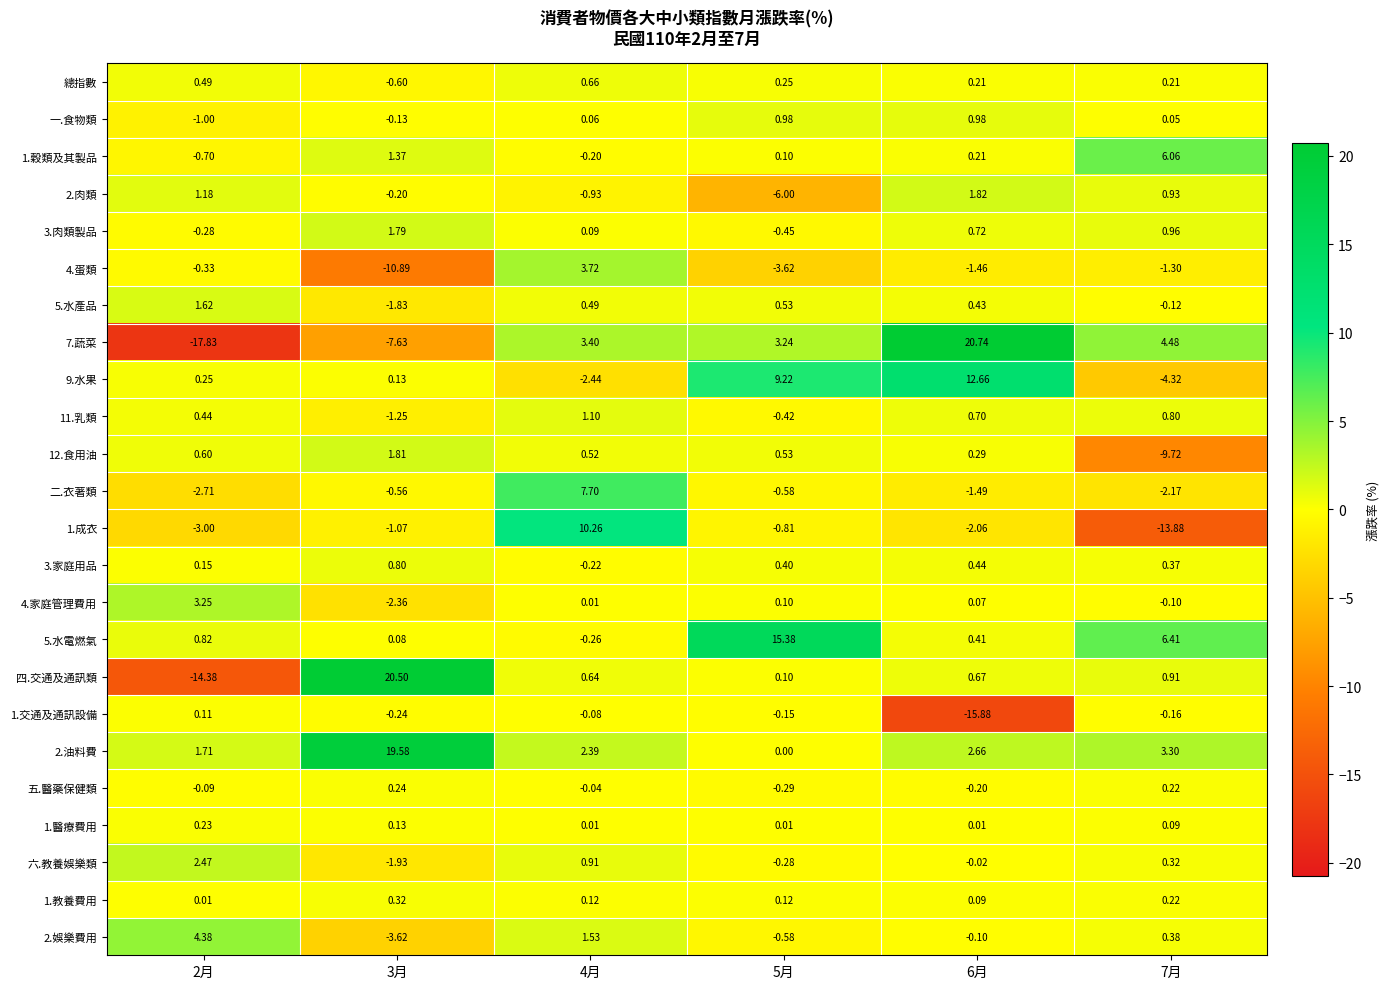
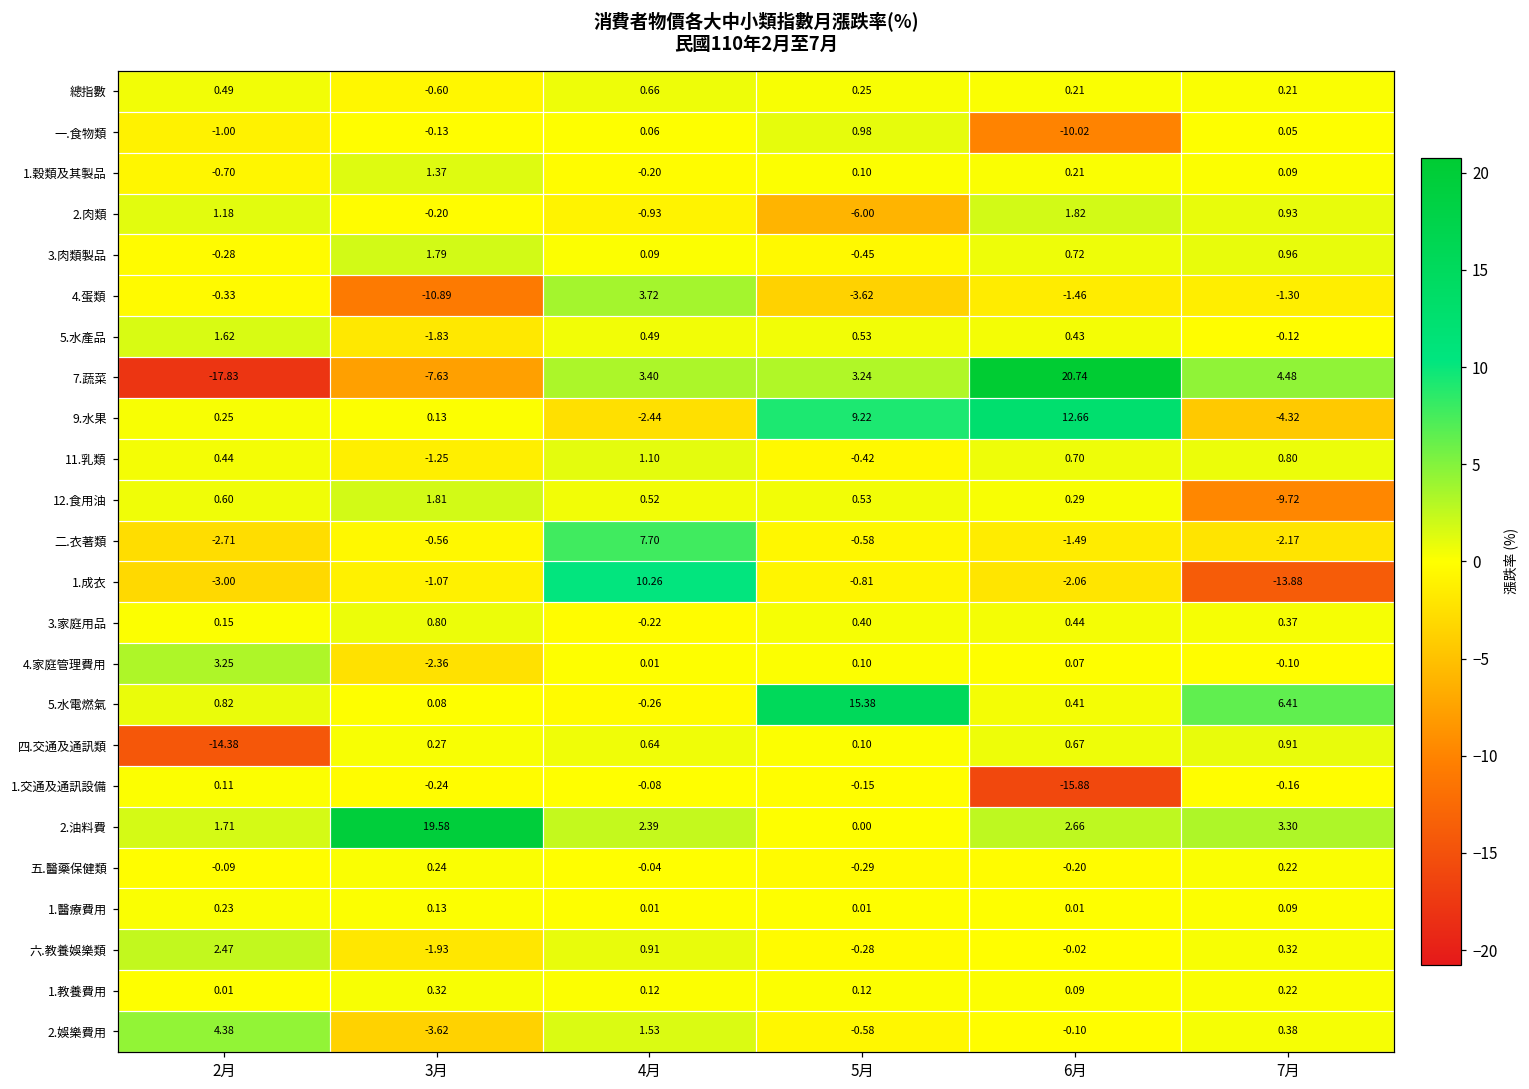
一.食物類, 6月: 0.98 -> -10.02
1.穀類及其製品, 7月: 6.06 -> 0.09
四.交通及通訊類, 3月: 20.50 -> 0.27
